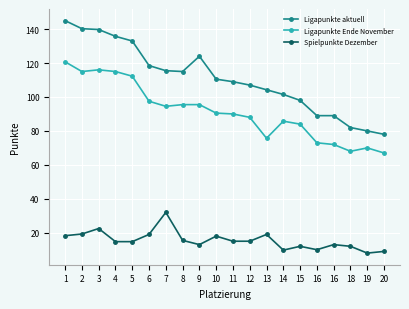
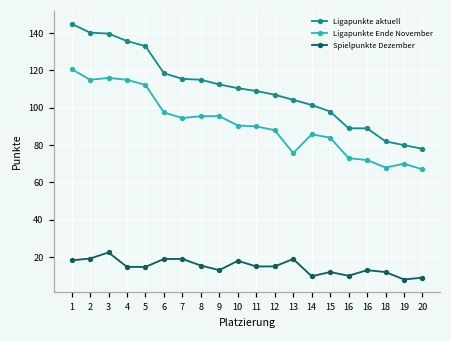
Spielpunkte Dezember, 7: 32 -> 19
Ligapunkte aktuell, 9: 124 -> 113
